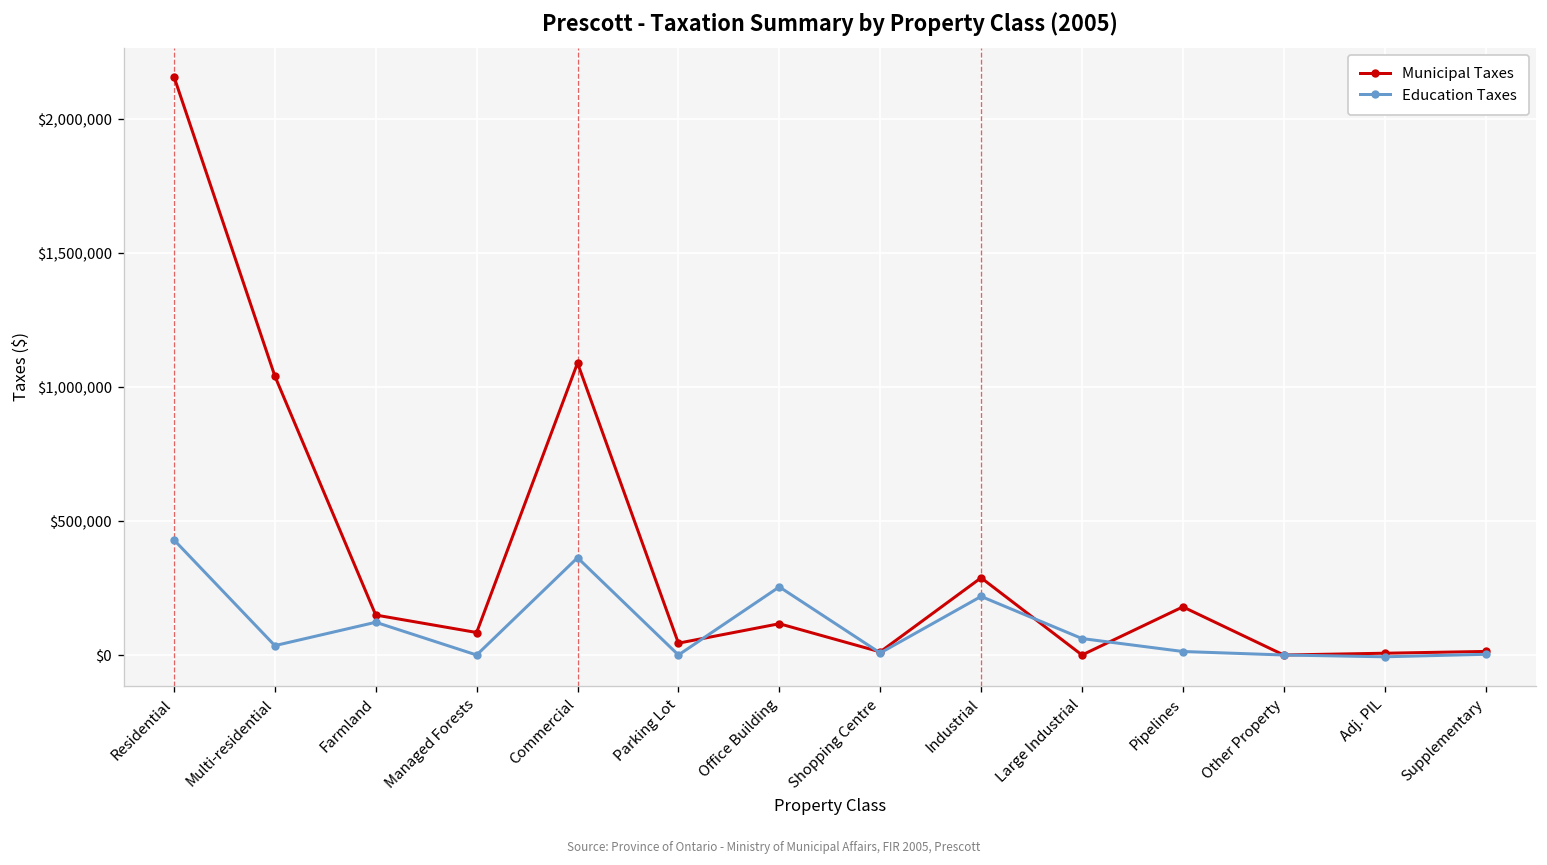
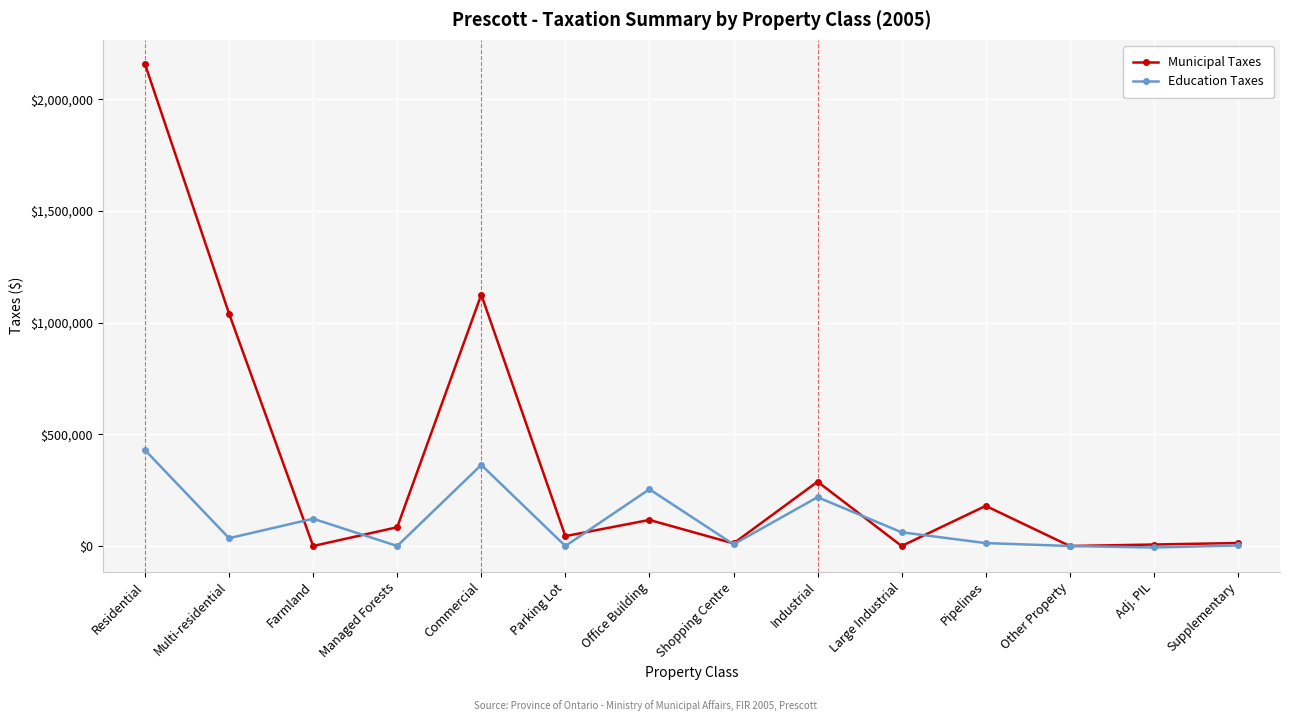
Municipal Taxes, Farmland: $150,000 -> $0
Municipal Taxes, Commercial: $1,090,000 -> $1,130,000
